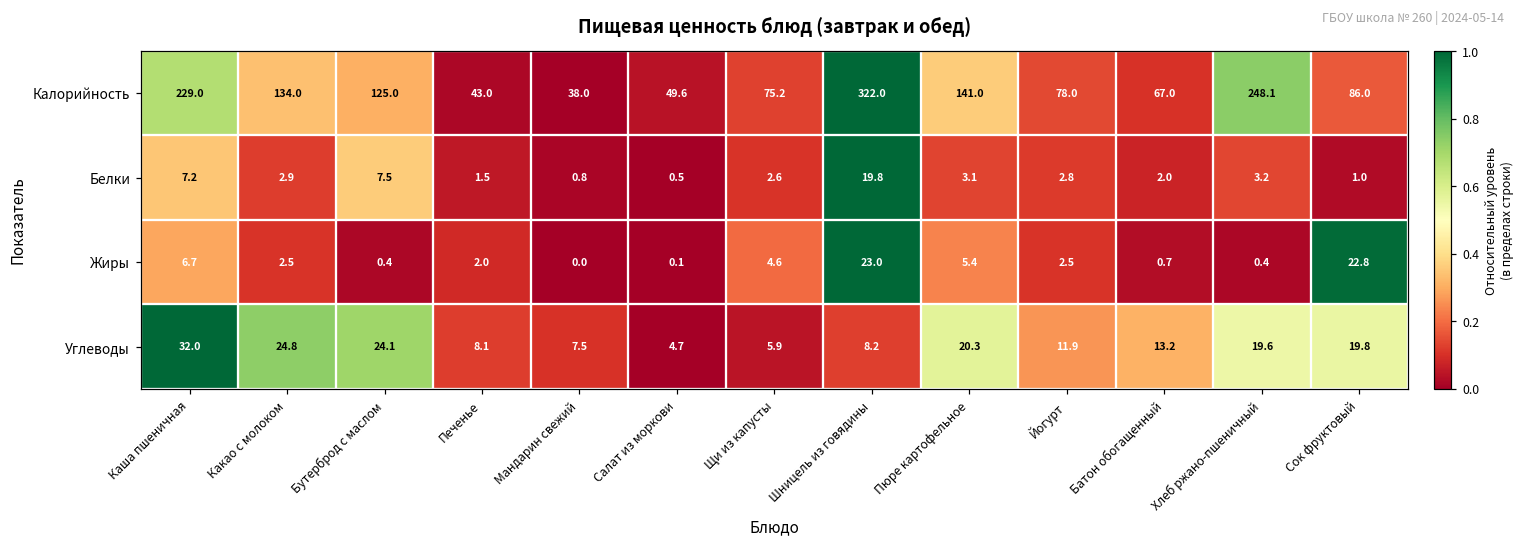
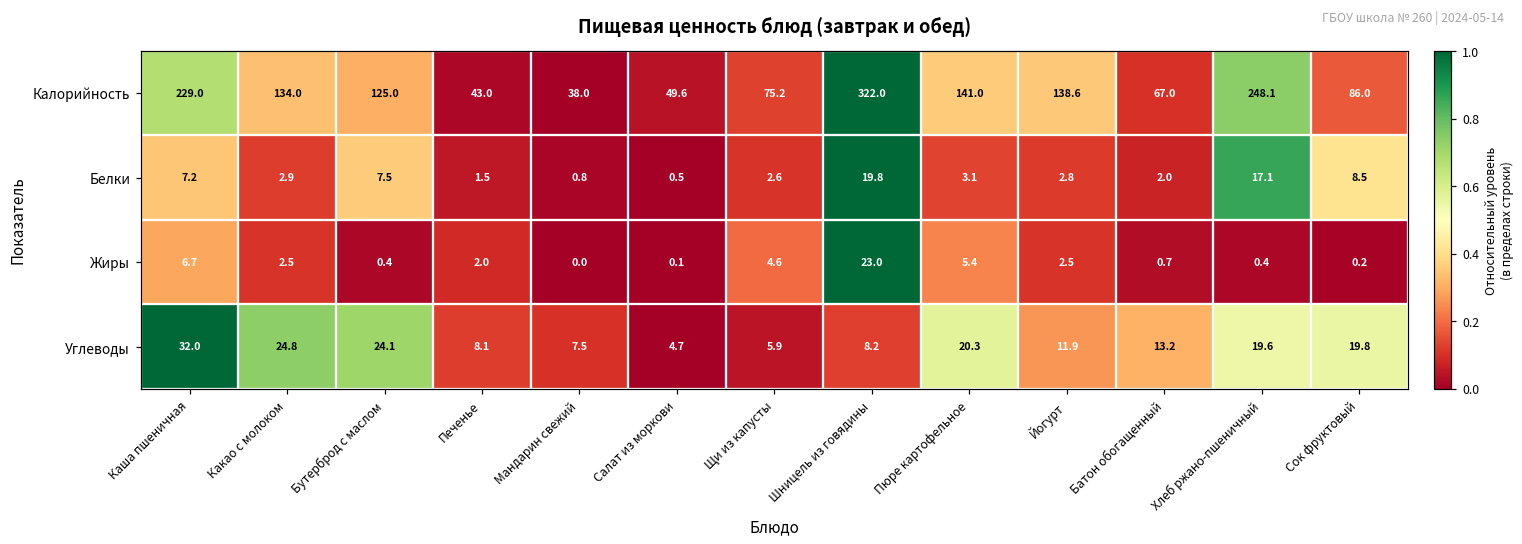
Калорийность, Йогурт: 78.0 -> 138.6
Белки, Хлеб ржано-пшеничный: 3.2 -> 17.1
Белки, Сок фруктовый: 1.0 -> 8.5
Жиры, Сок фруктовый: 22.8 -> 0.2
